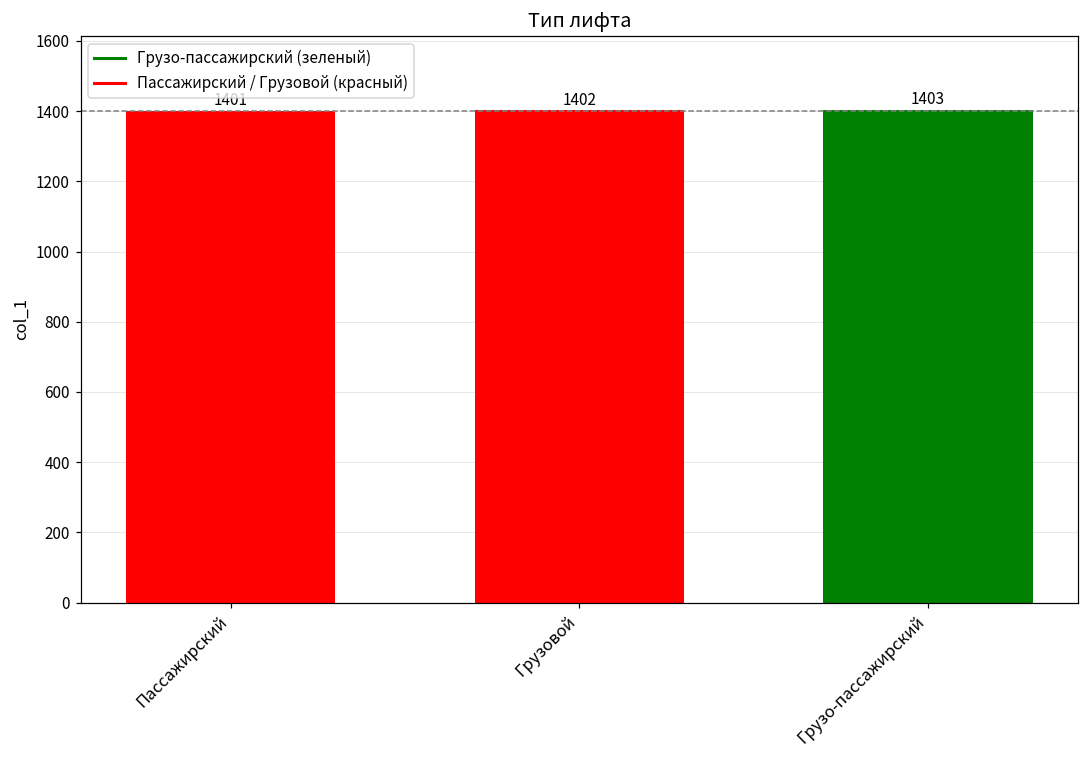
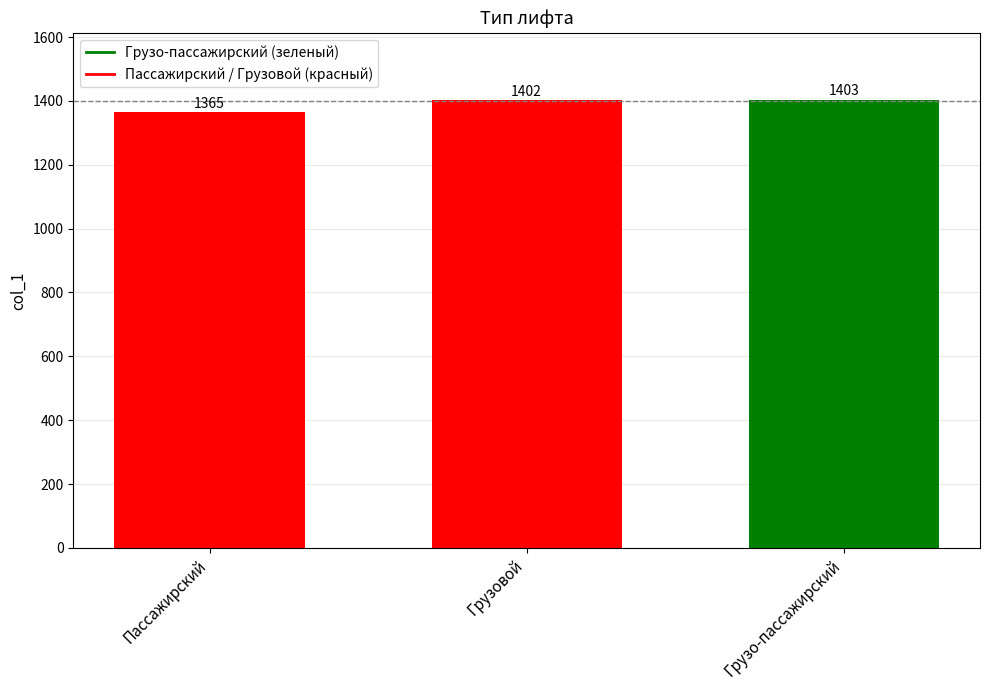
Пассажирский: 1400 -> 1370
